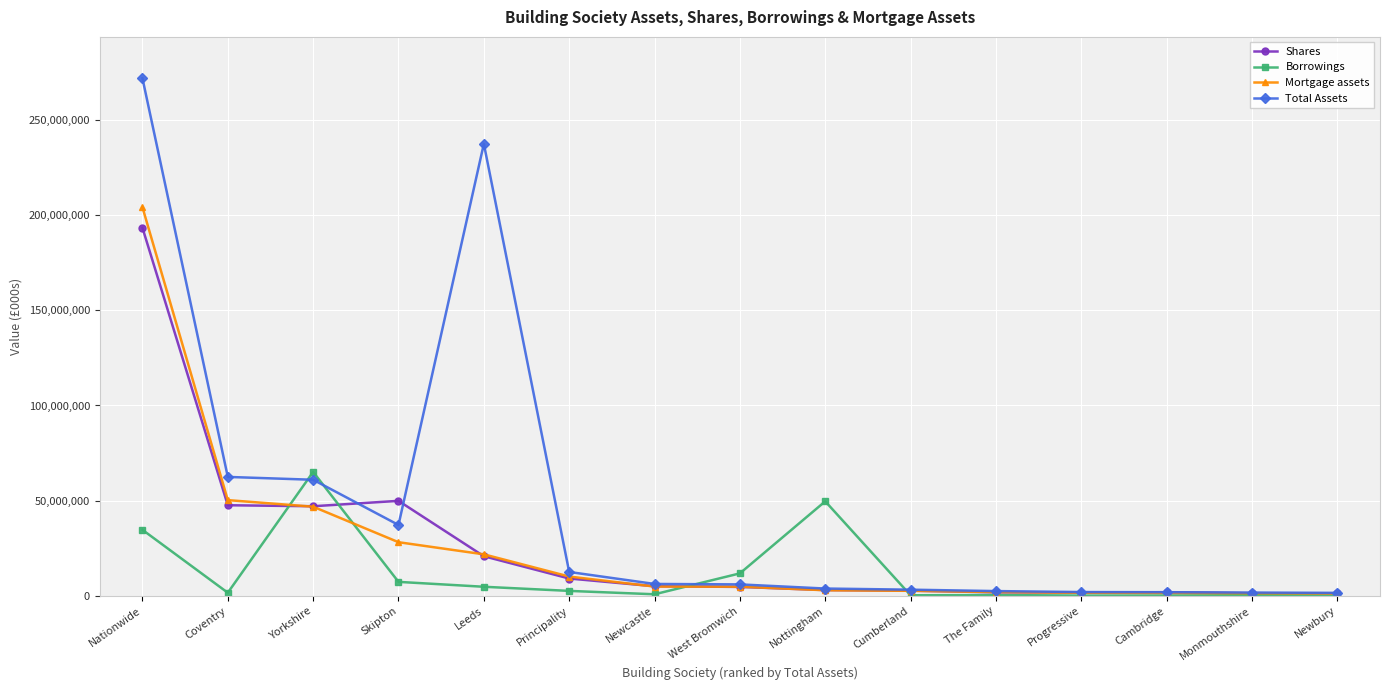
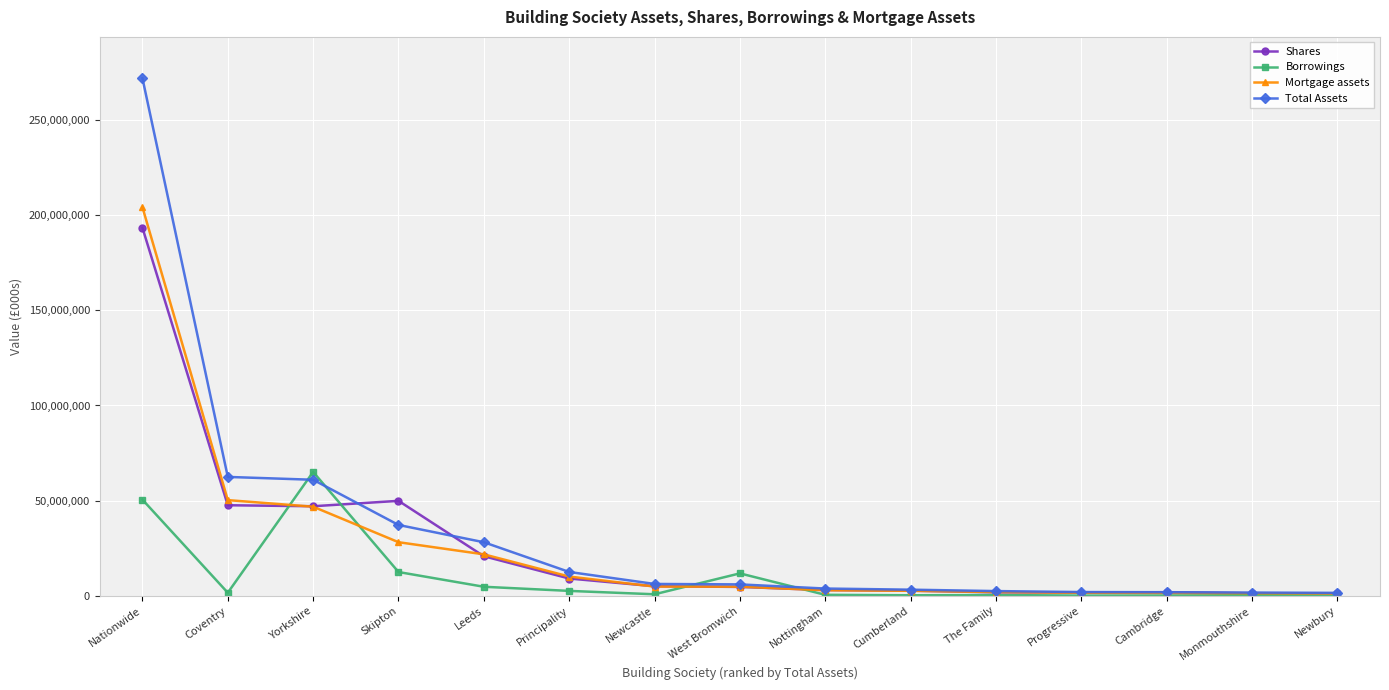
Borrowings, Nationwide: 35,000,000 -> 51,000,000
Borrowings, Skipton: 7,000,000 -> 12,000,000
Total Assets, Leeds: 237,000,000 -> 28,000,000
Borrowings, Nottingham: 50,000,000 -> 1,000,000
